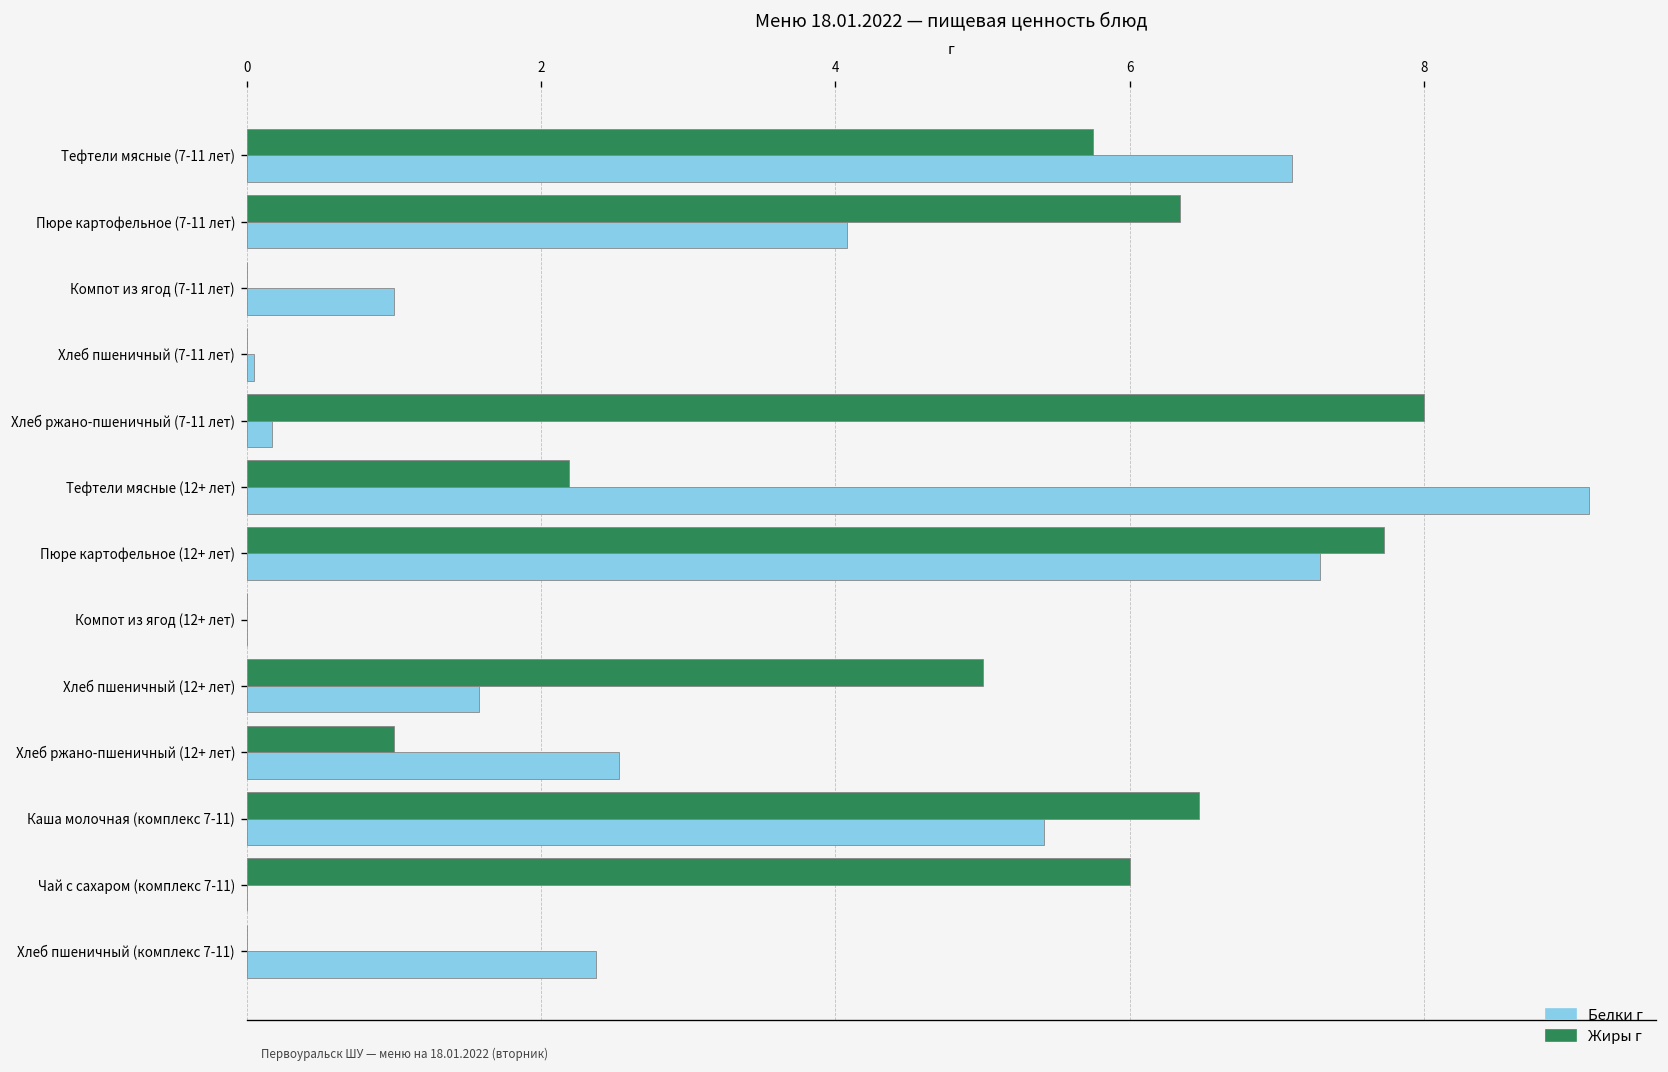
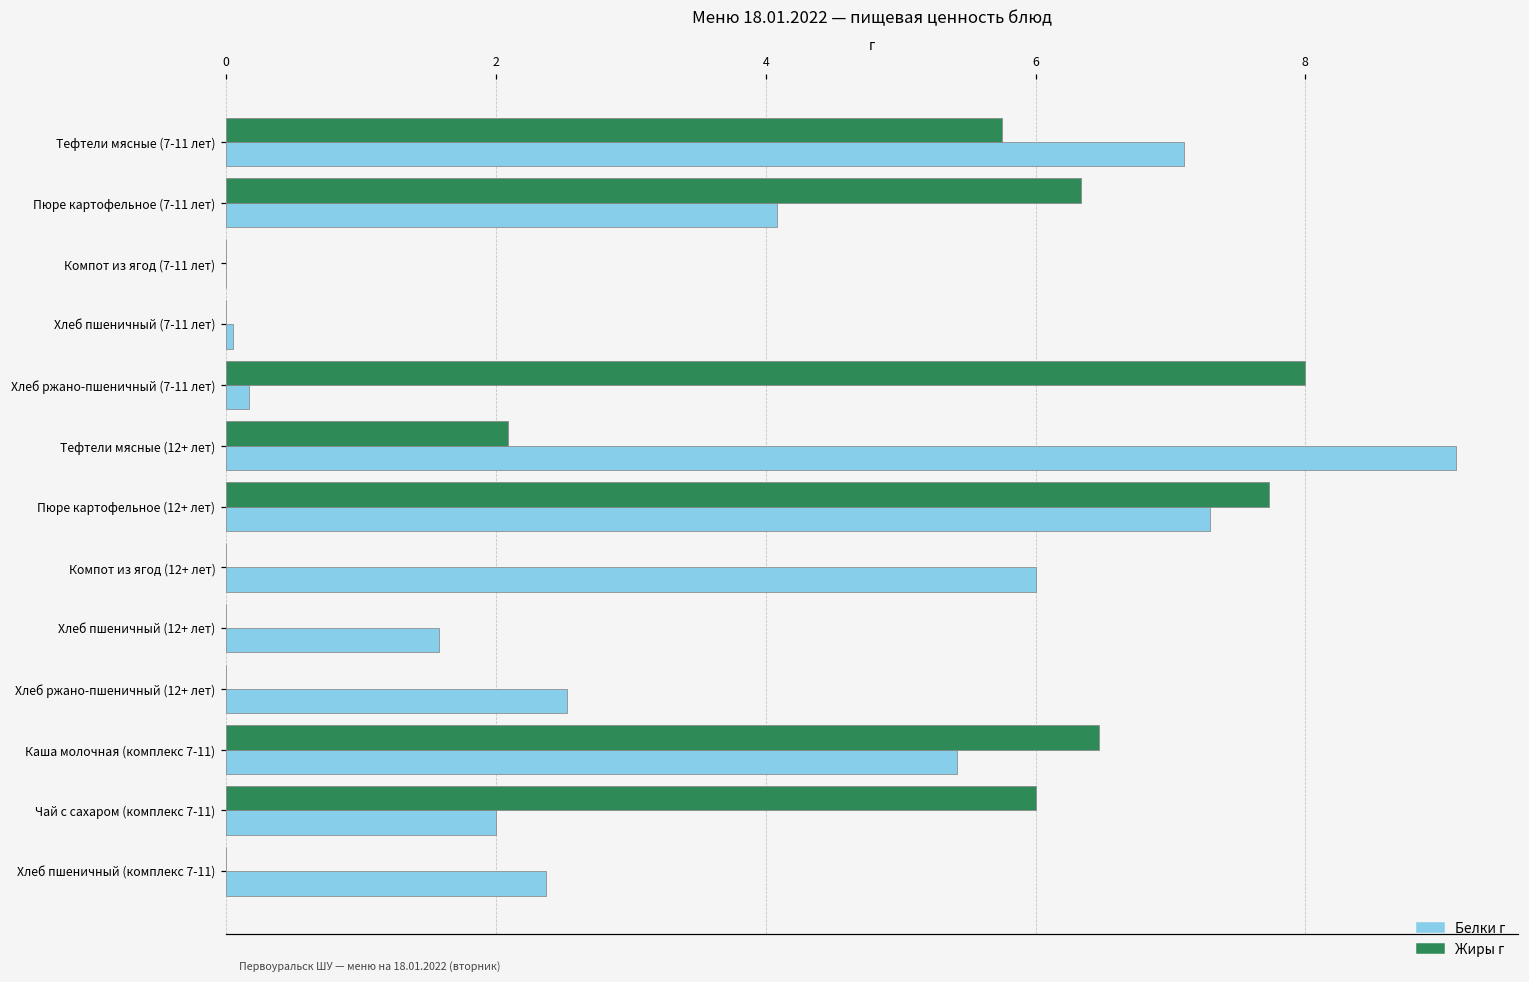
Белки г, Компот из ягод (7-11 лет): 1 -> 0
Жиры г, Тефтели мясные (12+ лет): 2.19 -> 2.09
Белки г, Компот из ягод (12+ лет): 0 -> 6
Жиры г, Хлеб пшеничный (12+ лет): 5 -> 0
Жиры г, Хлеб ржано-пшеничный (12+ лет): 1 -> 0
Белки г, Чай с сахаром (комплекс 7-11): 0 -> 2
